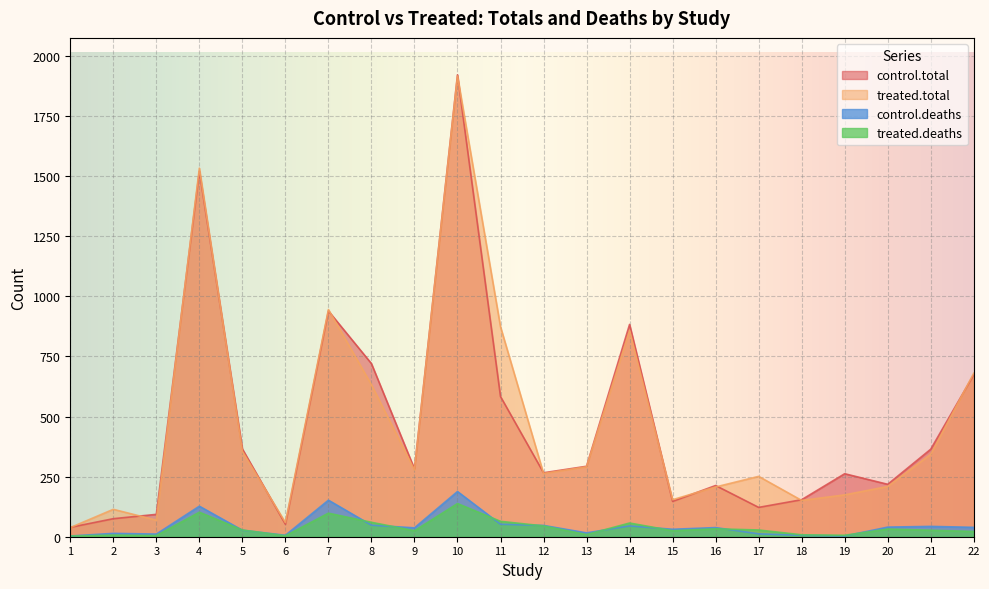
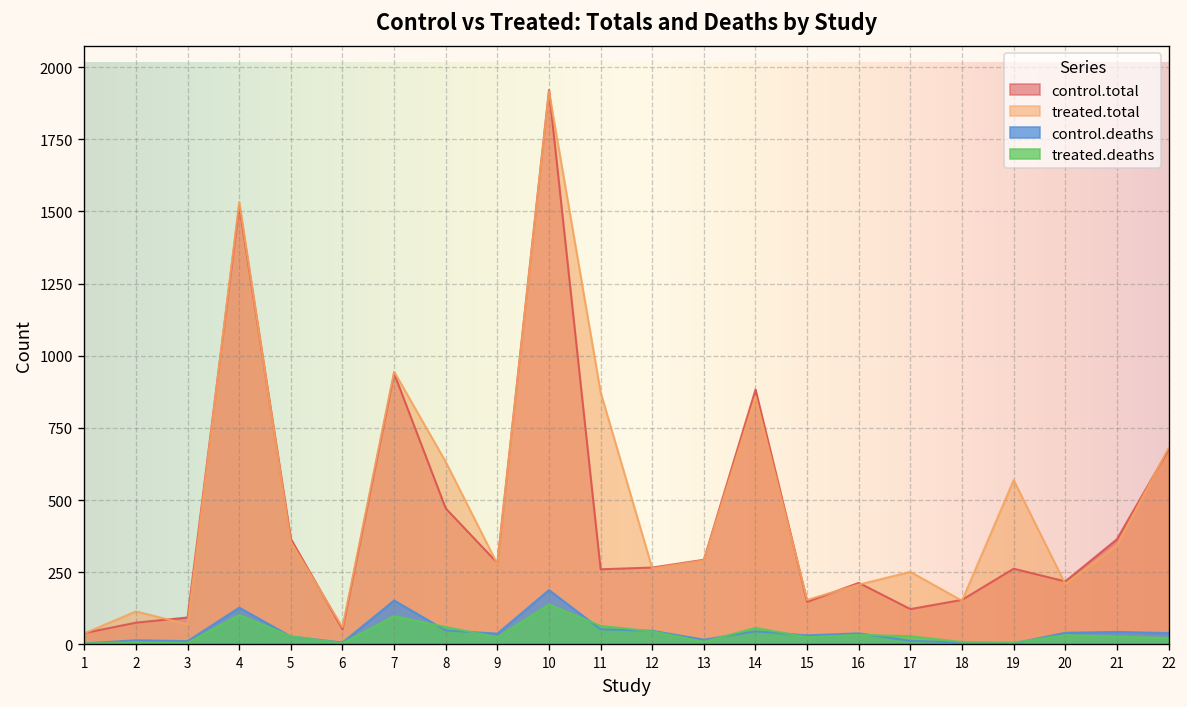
control.total, 8: 720 -> 470
control.total, 11: 580 -> 260
treated.total, 19: 170 -> 570
